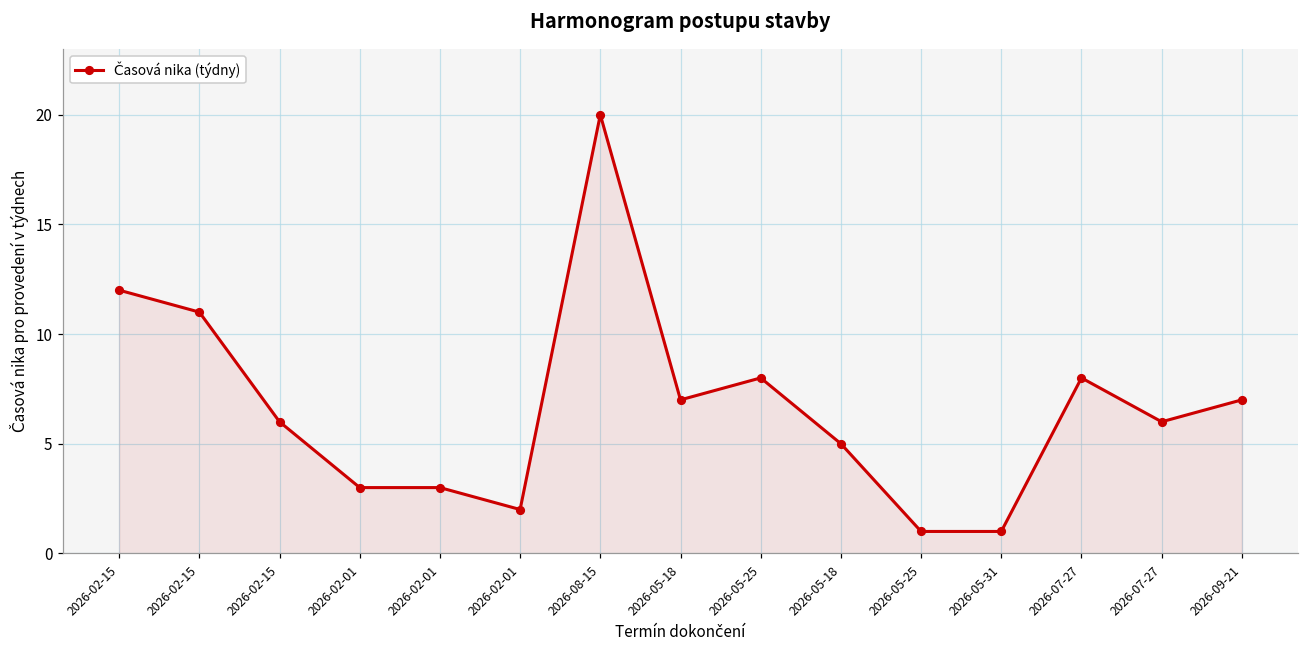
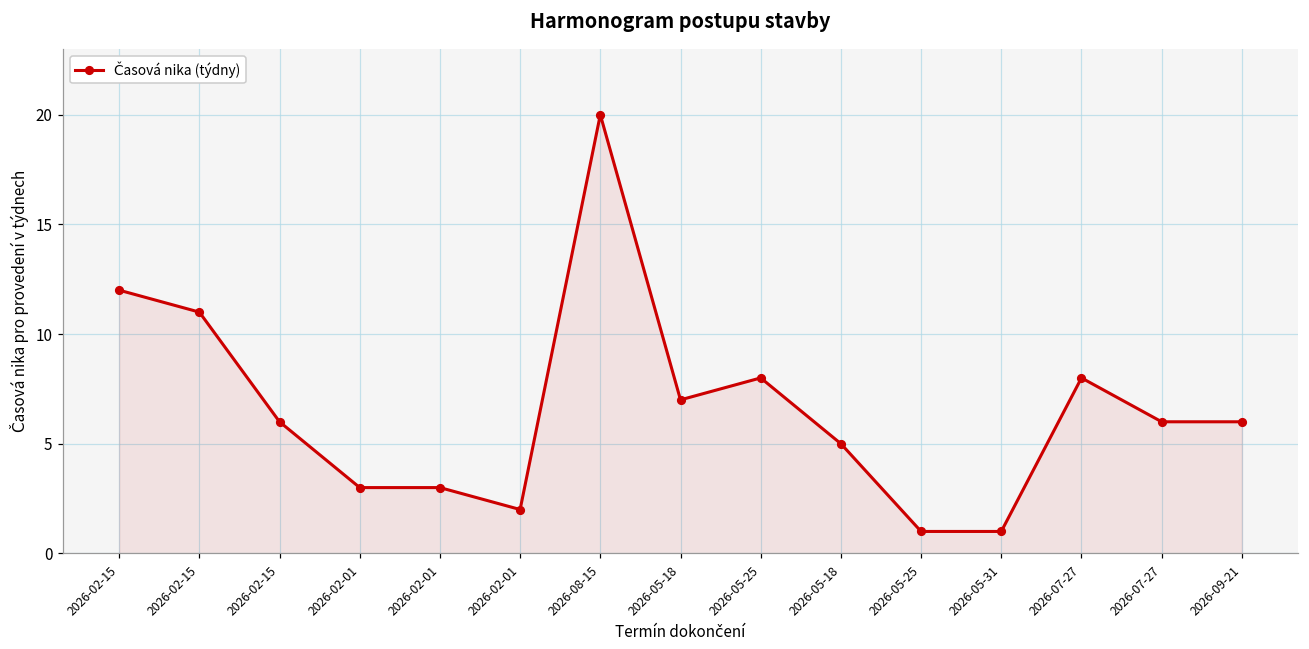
2026-09-21: 7 -> 6
